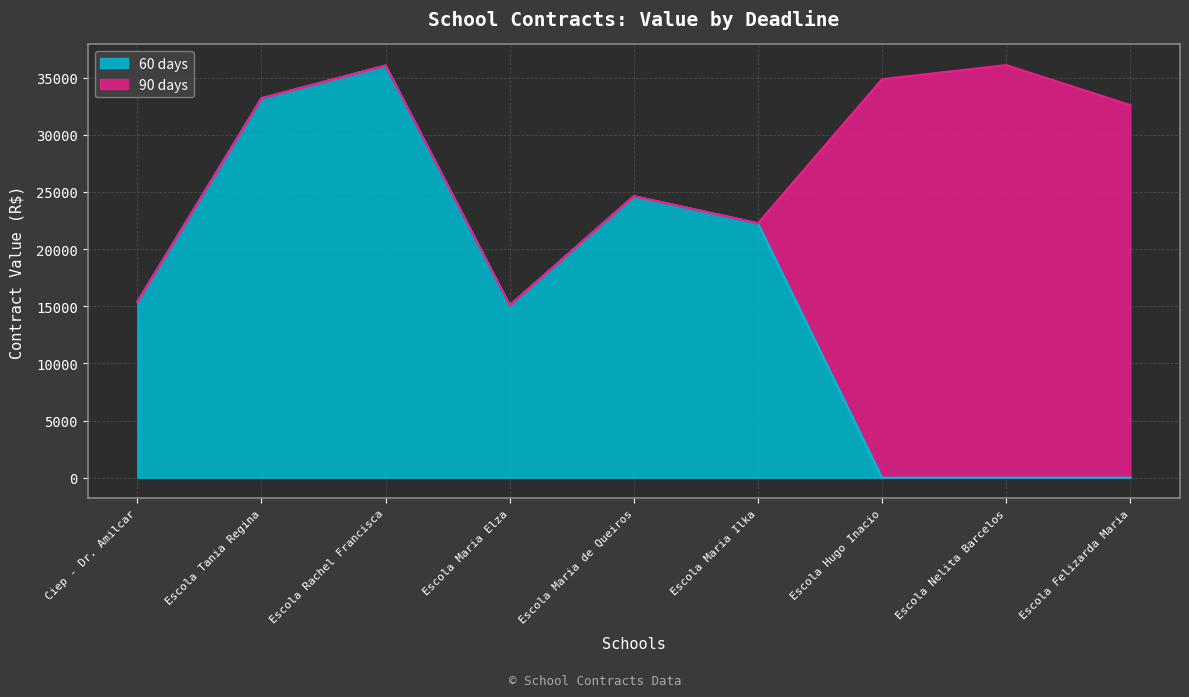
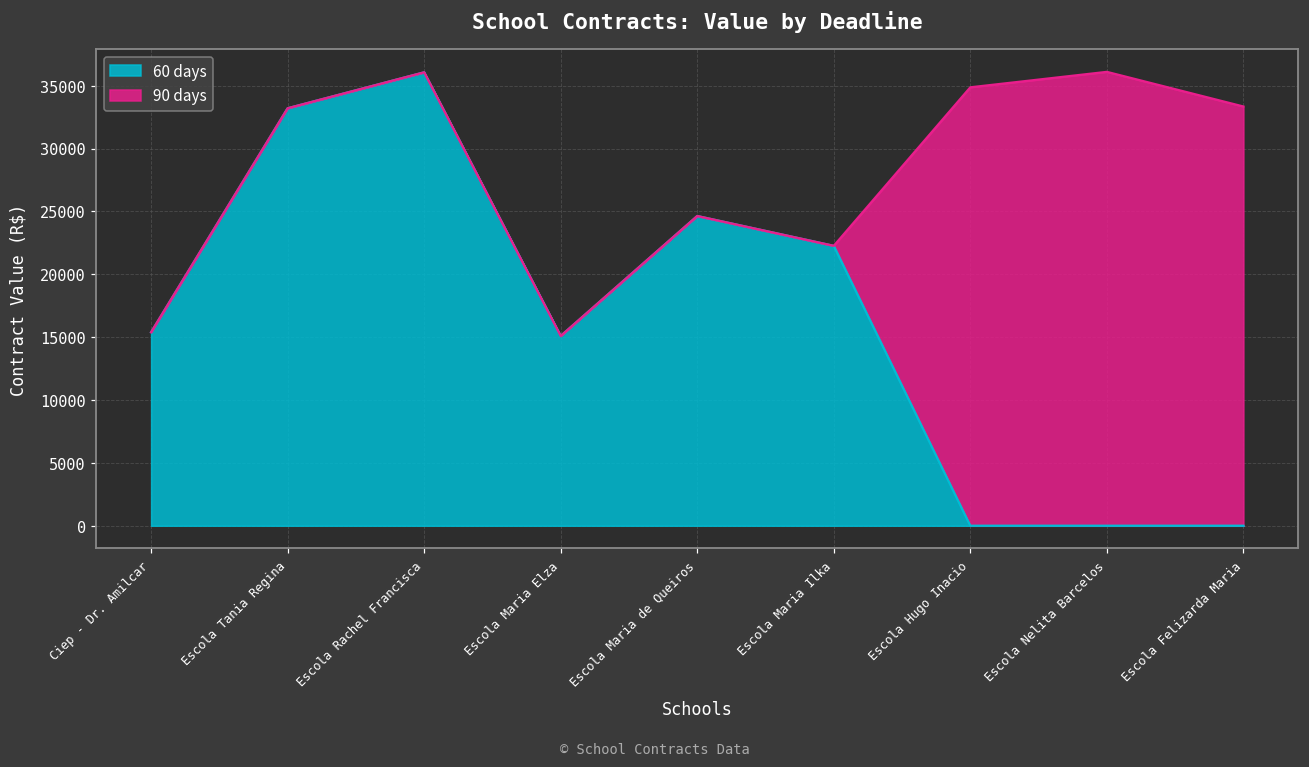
90 days, Escola Felizarda Maria: 32600 -> 33300
